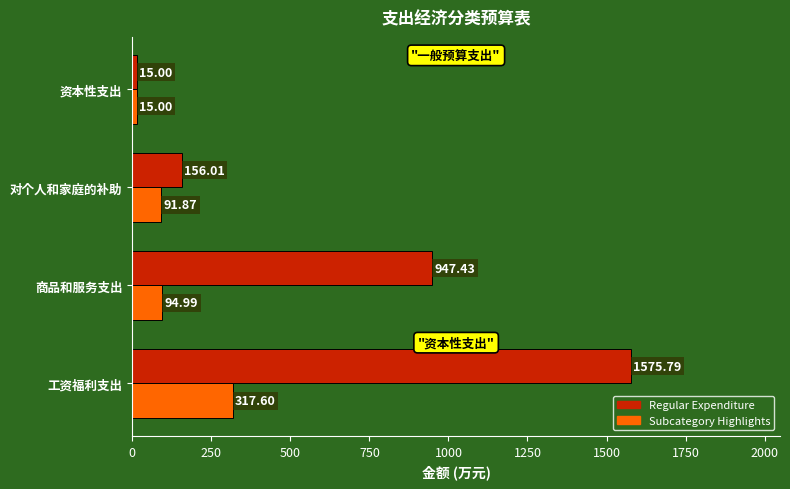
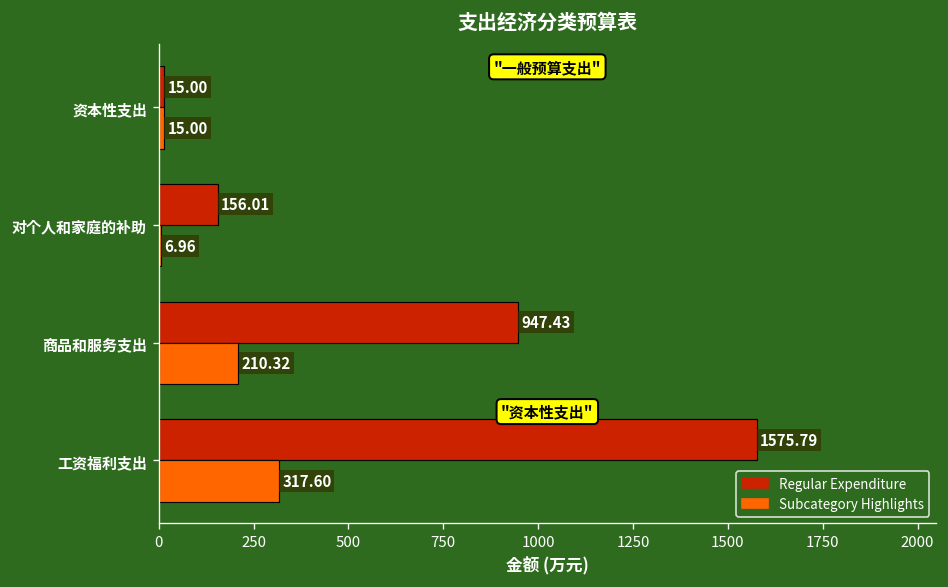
Subcategory Highlights, 对个人和家庭的补助: 91.87 -> 6.96
Subcategory Highlights, 商品和服务支出: 94.99 -> 210.32
